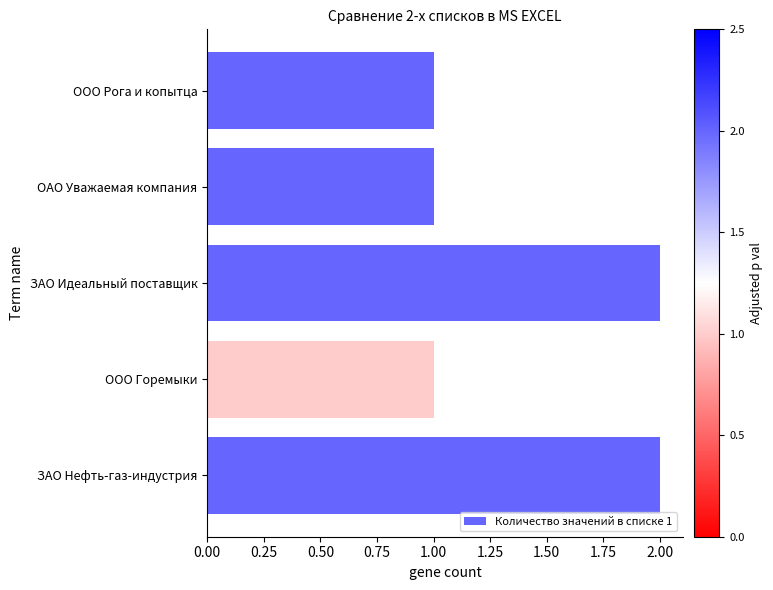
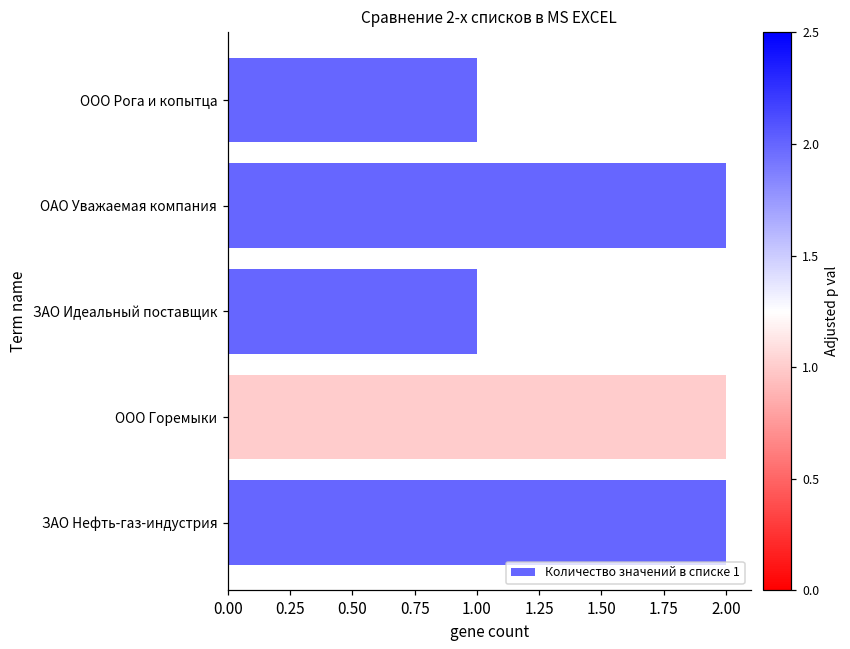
ОАО Уважаемая компания: 1 -> 2
ЗАО Идеальный поставщик: 2 -> 1
ООО Горемыки: 1 -> 2
